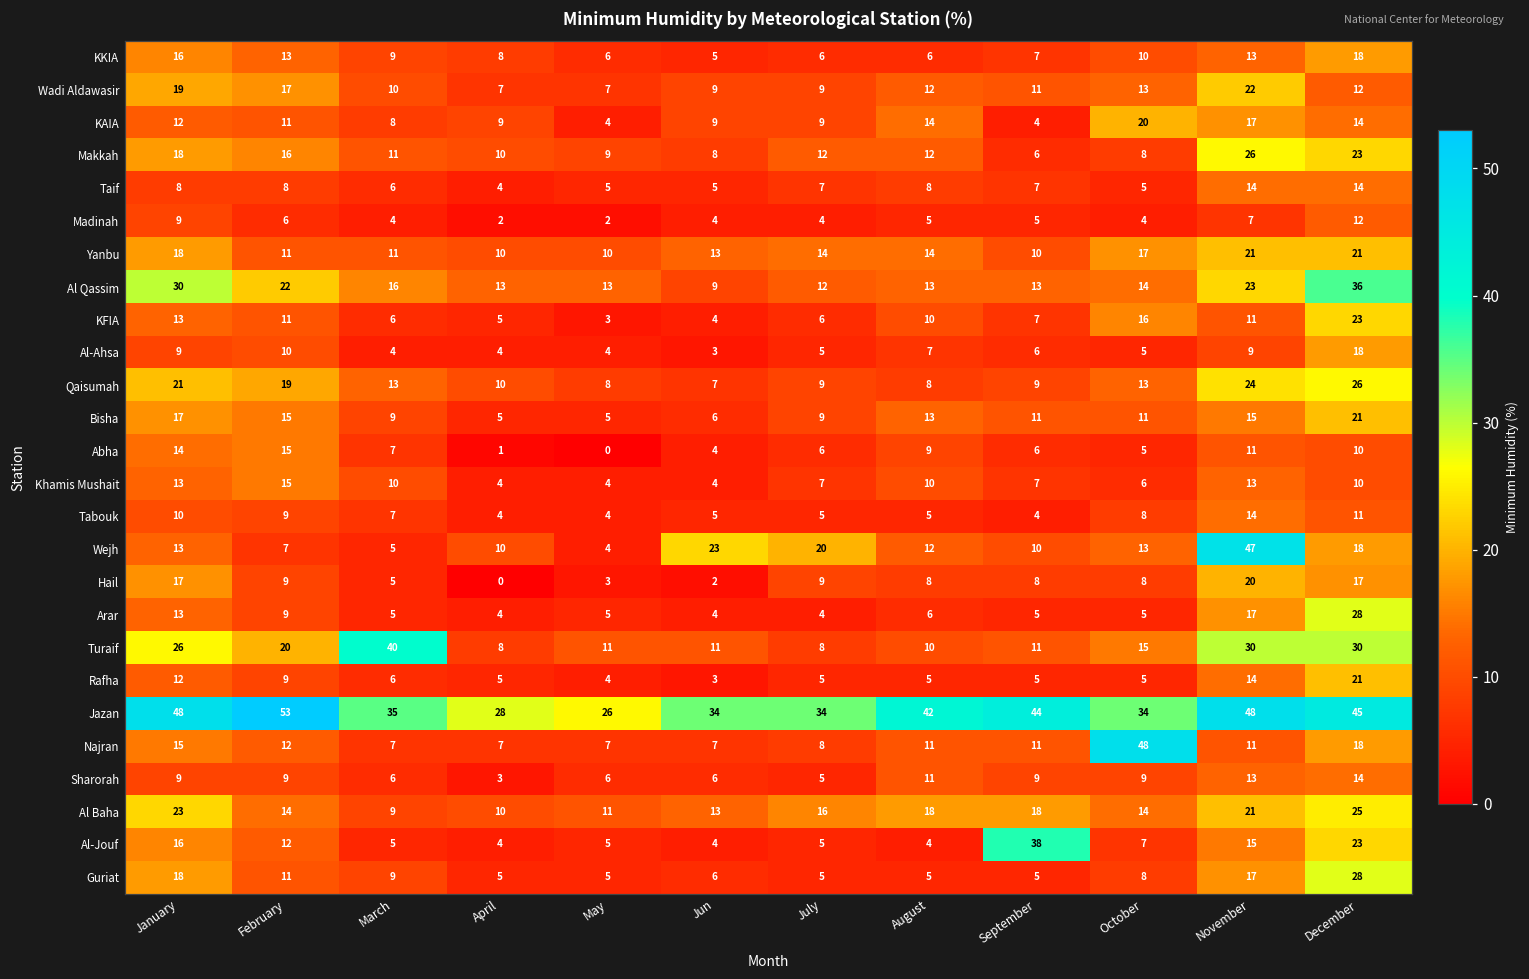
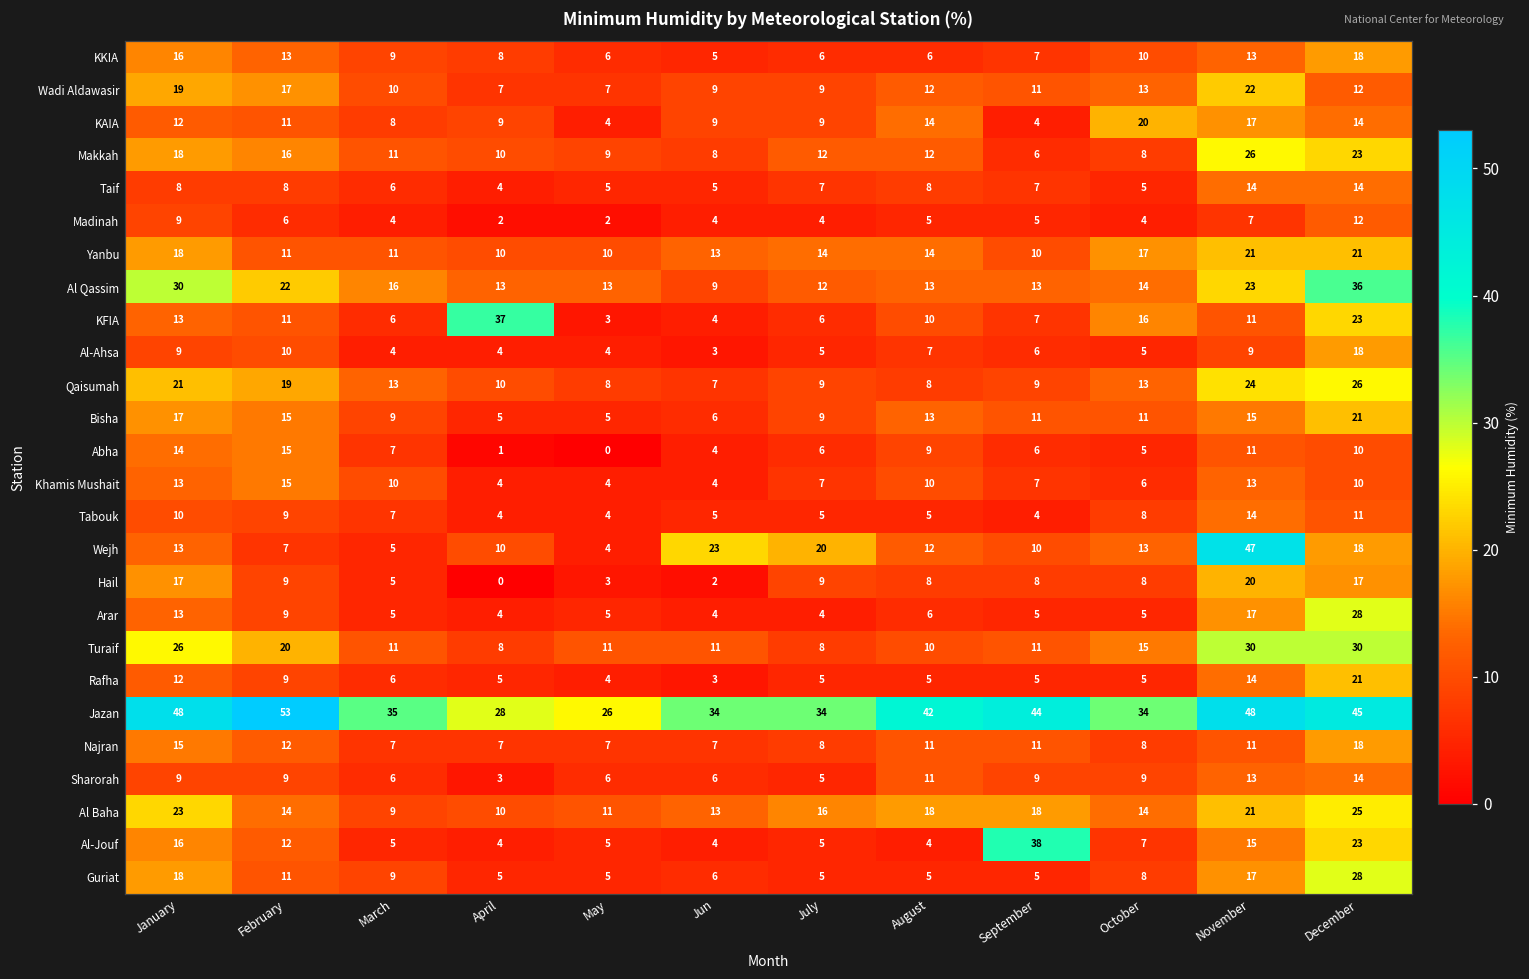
KFIA, April: 5 -> 37
Turaif, March: 40 -> 11
Najran, October: 48 -> 8
